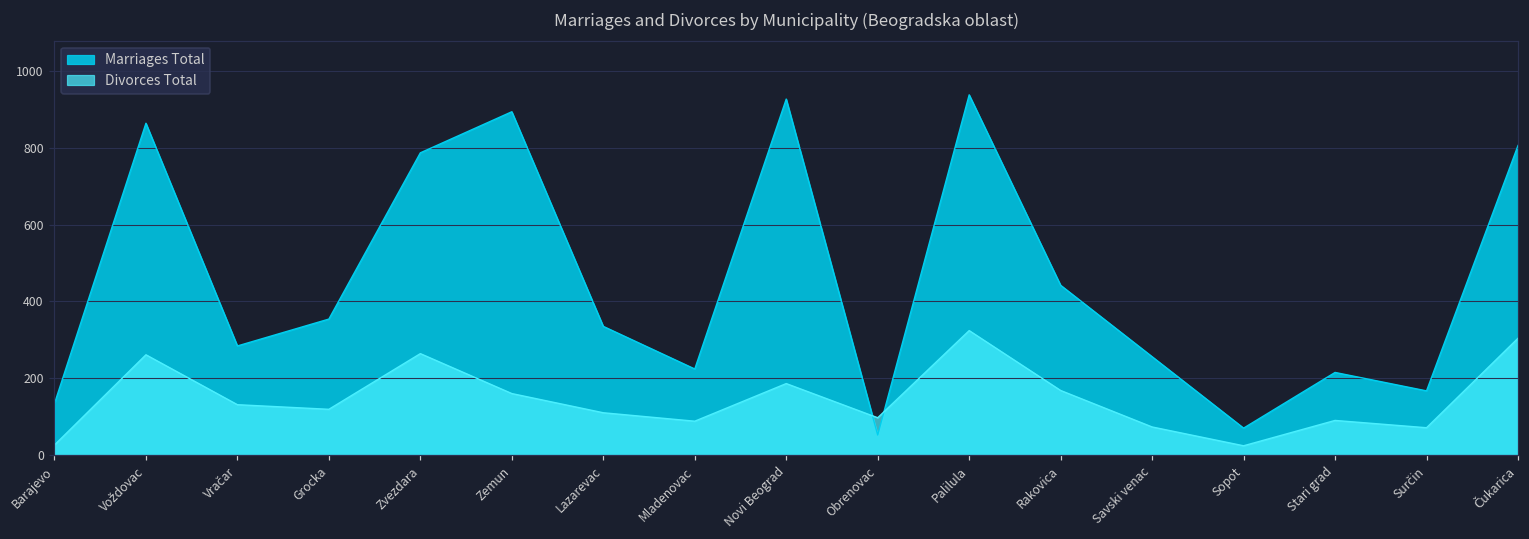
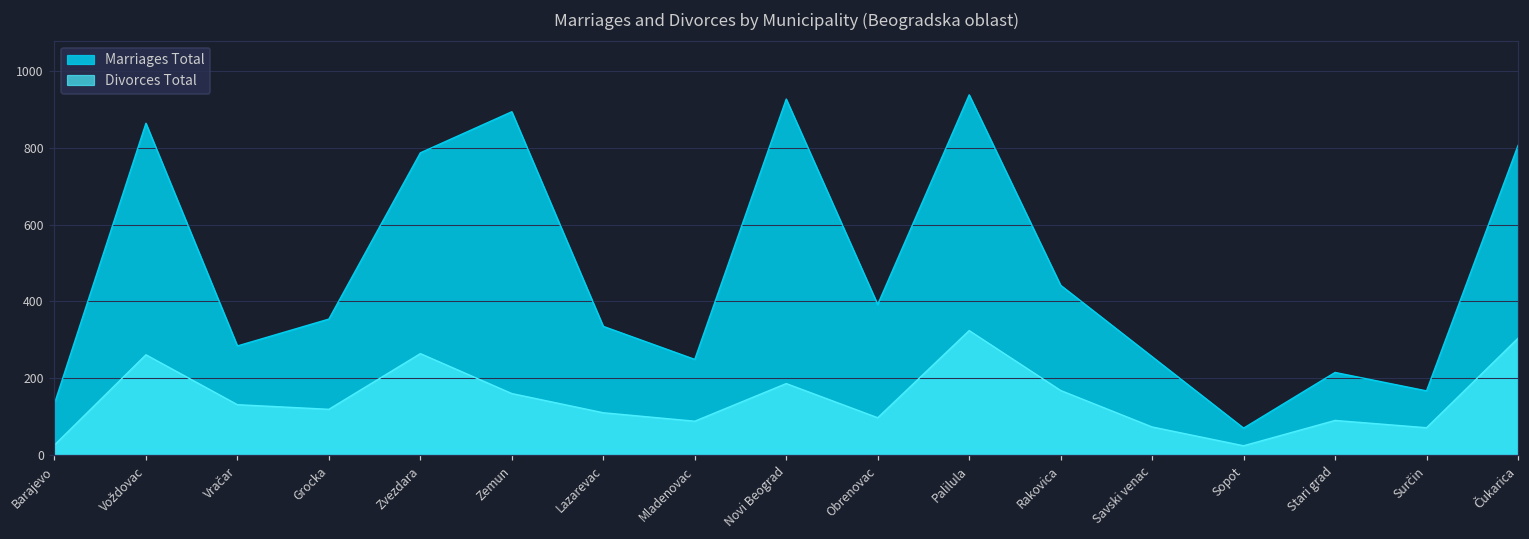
Marriages Total, Mladenovac: 220 -> 250
Marriages Total, Obrenovac: 50 -> 390
